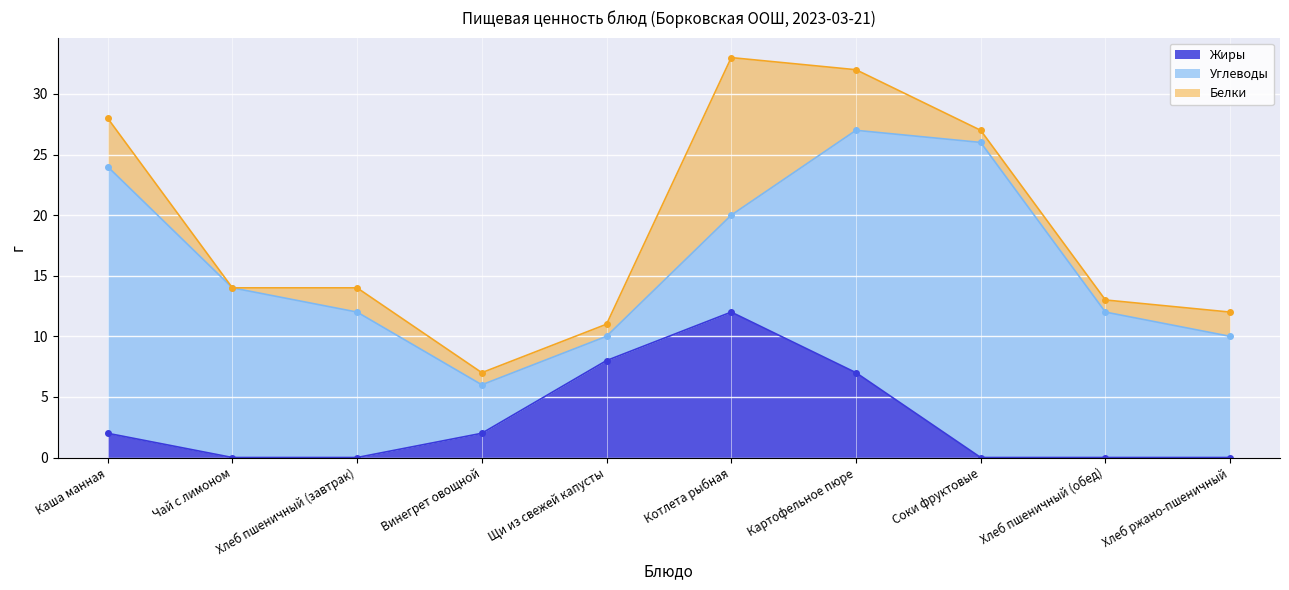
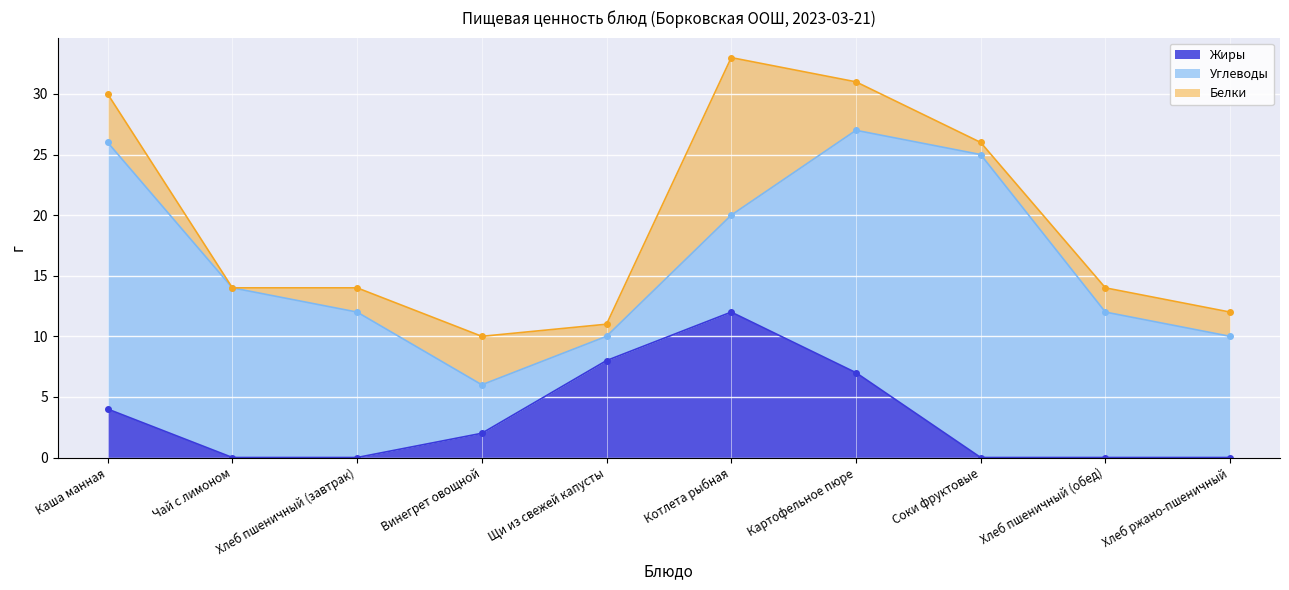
Жиры, Каша манная: 2 -> 4
Белки, Винегрет овощной: 1 -> 4
Белки, Картофельное пюре: 5 -> 4
Углеводы, Соки фруктовые: 26 -> 25
Белки, Хлеб пшеничный (обед): 1 -> 2
